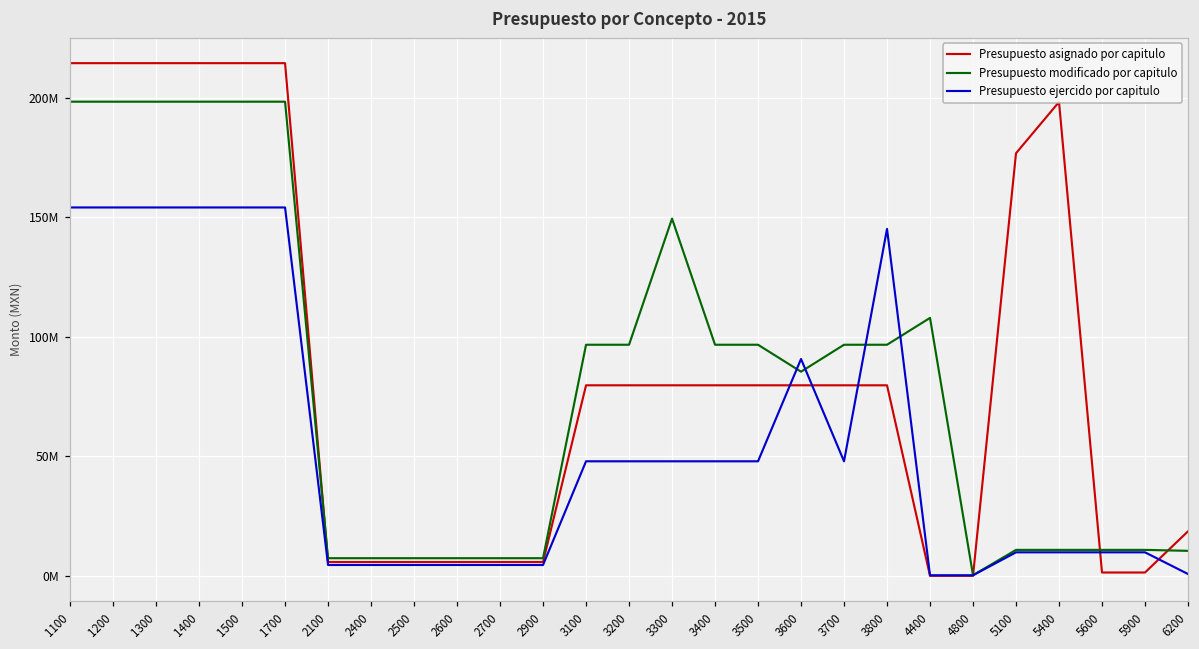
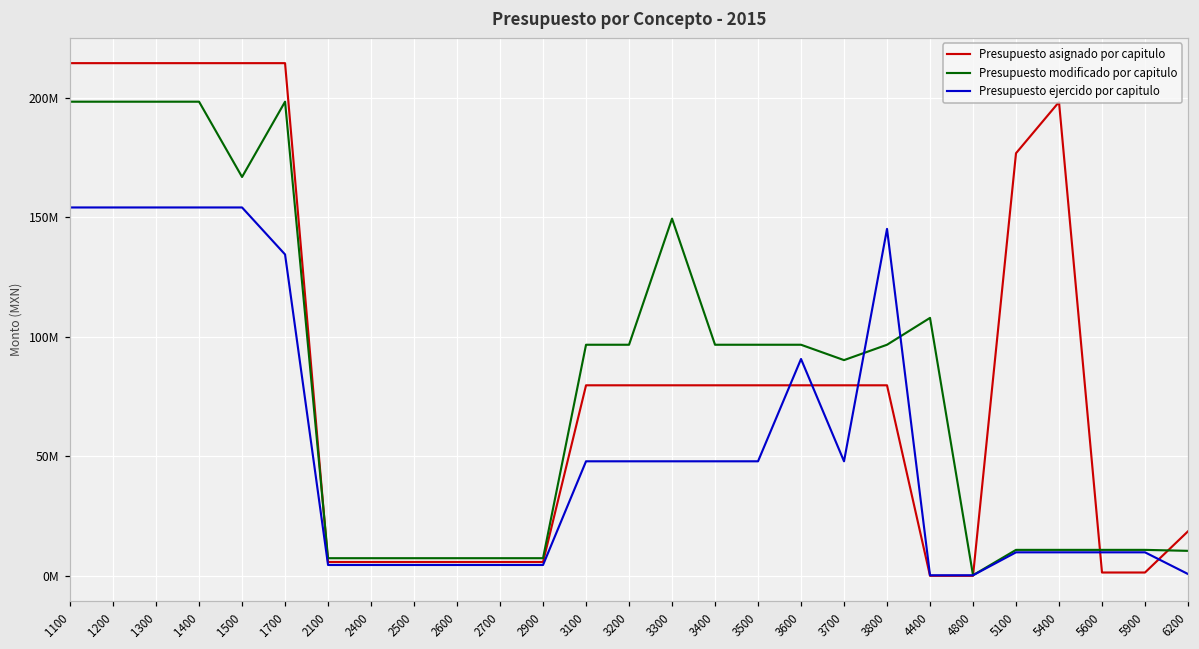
Presupuesto modificado por capitulo, 1500: 198000000 -> 167000000
Presupuesto ejercido por capitulo, 1700: 154000000 -> 134000000
Presupuesto modificado por capitulo, 3600: 85000000 -> 97000000
Presupuesto modificado por capitulo, 3700: 97000000 -> 90000000
